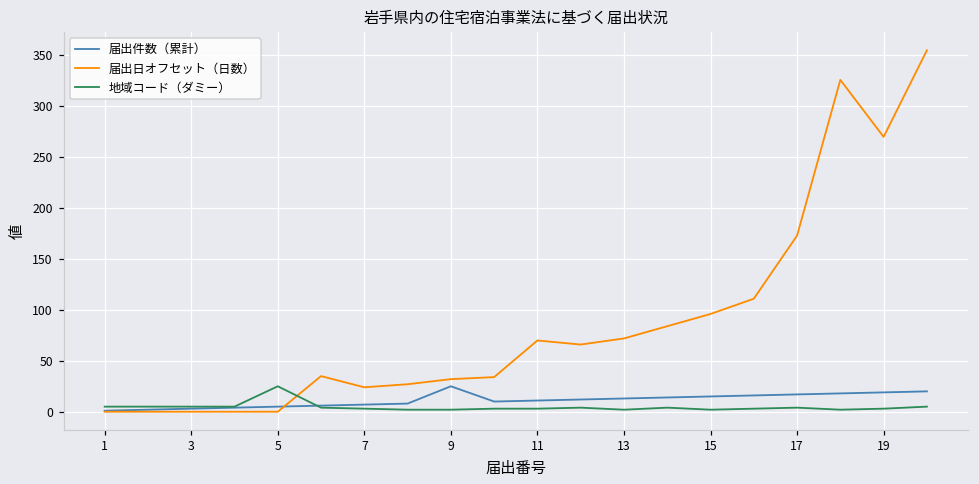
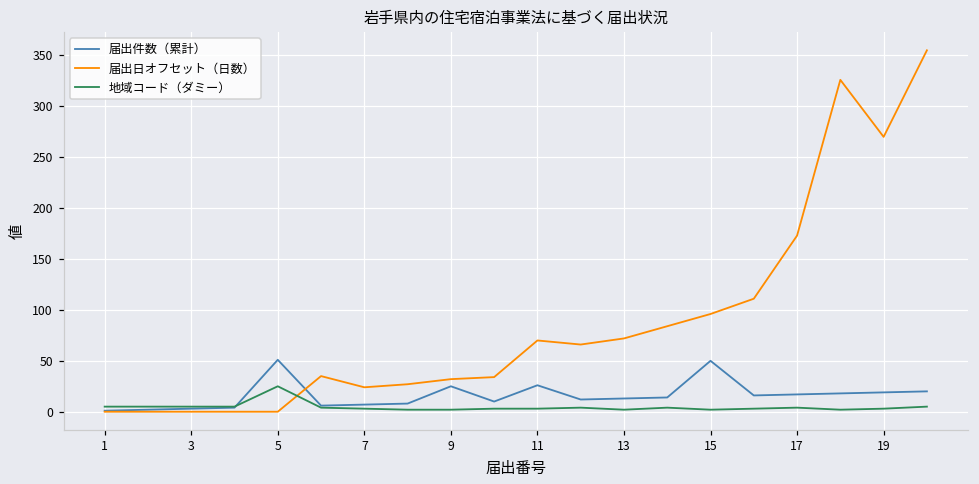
届出件数（累計）, 5: 10 -> 50
届出件数（累計）, 11: 10 -> 30
届出件数（累計）, 15: 20 -> 50
